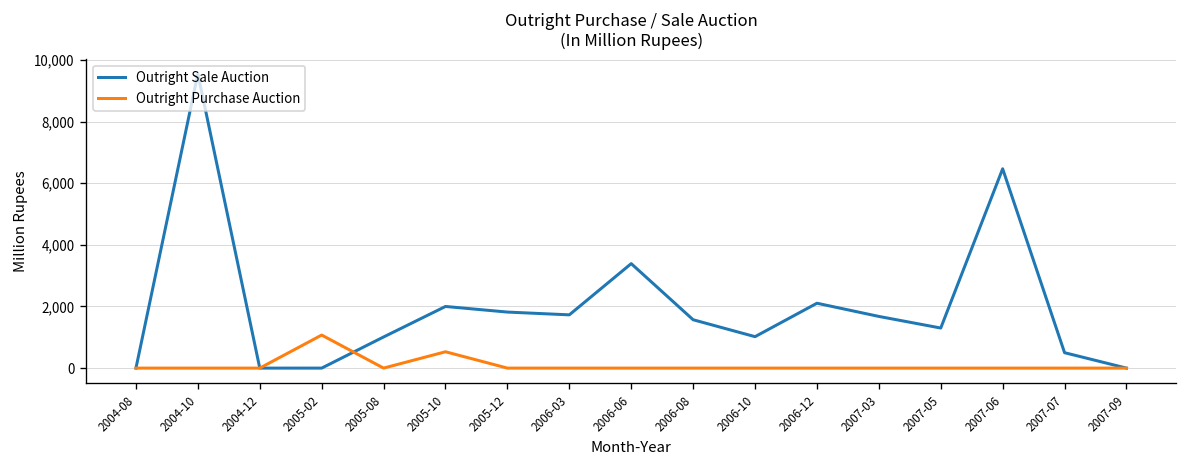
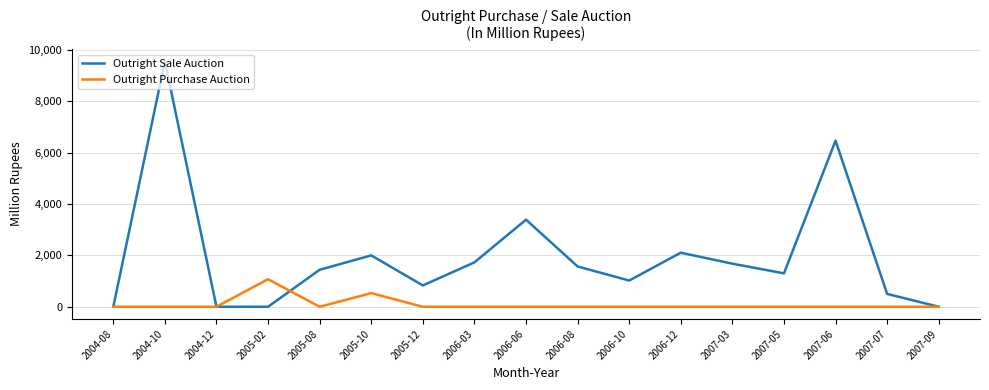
Outright Sale Auction, 2005-08: 1,000 -> 1,400
Outright Sale Auction, 2005-12: 1,800 -> 800
